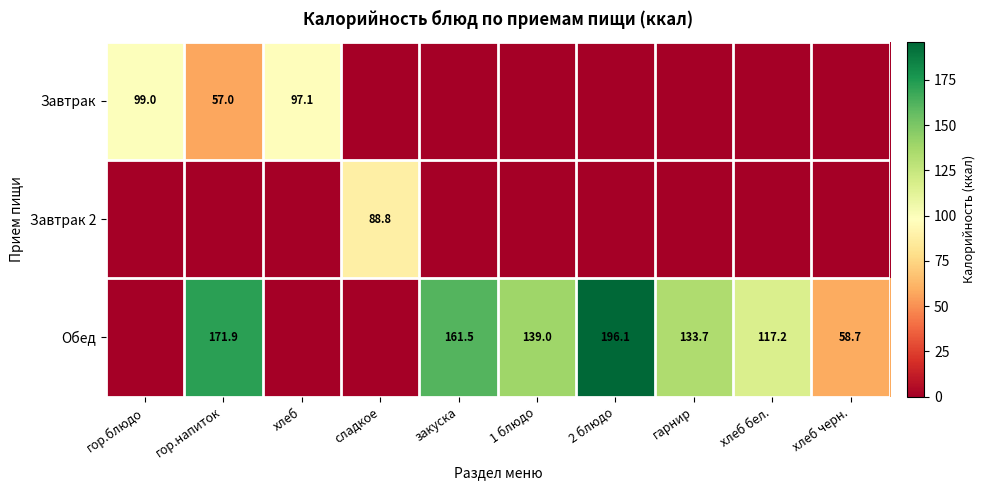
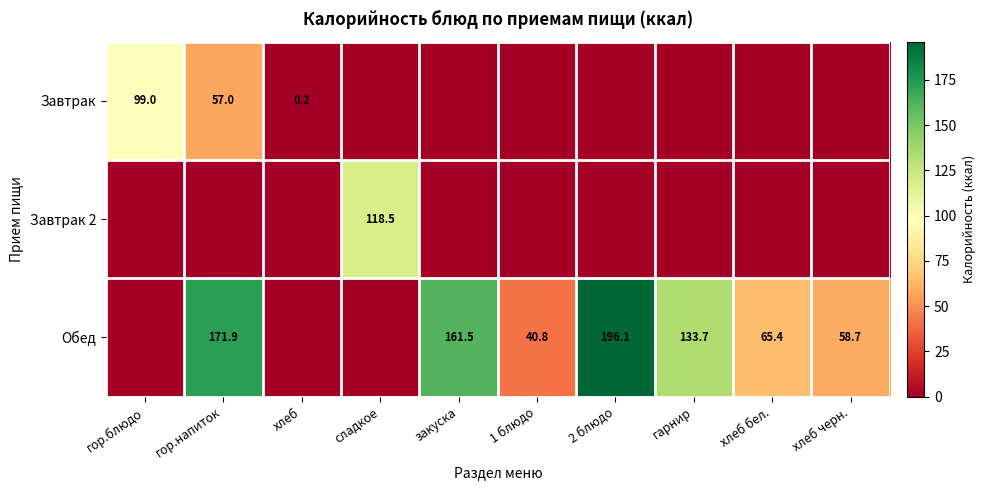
Завтрак, хлеб: 97.1 -> 0.2
Завтрак 2, сладкое: 88.8 -> 118.5
Обед, 1 блюдо: 139.0 -> 40.8
Обед, хлеб бел.: 117.2 -> 65.4
